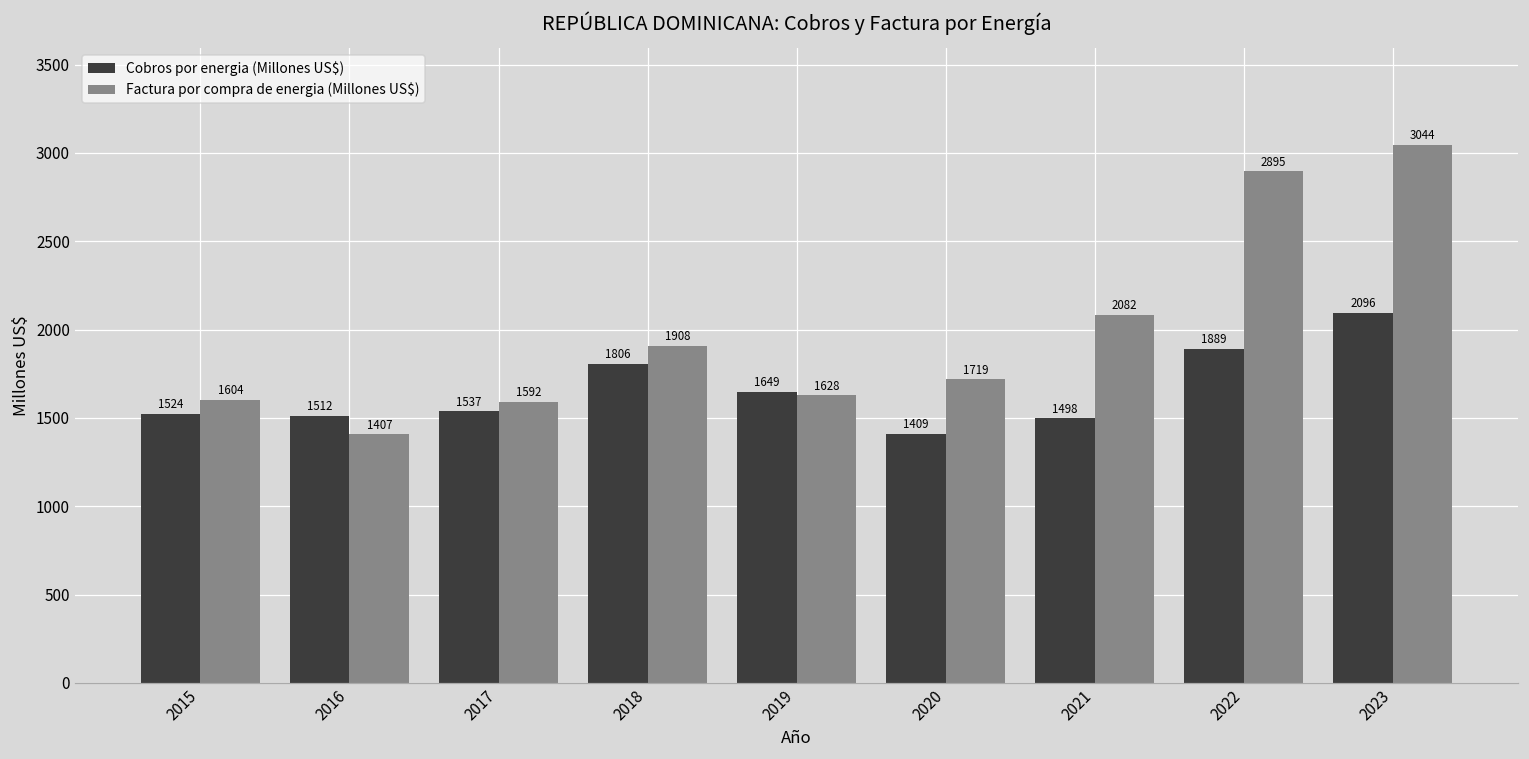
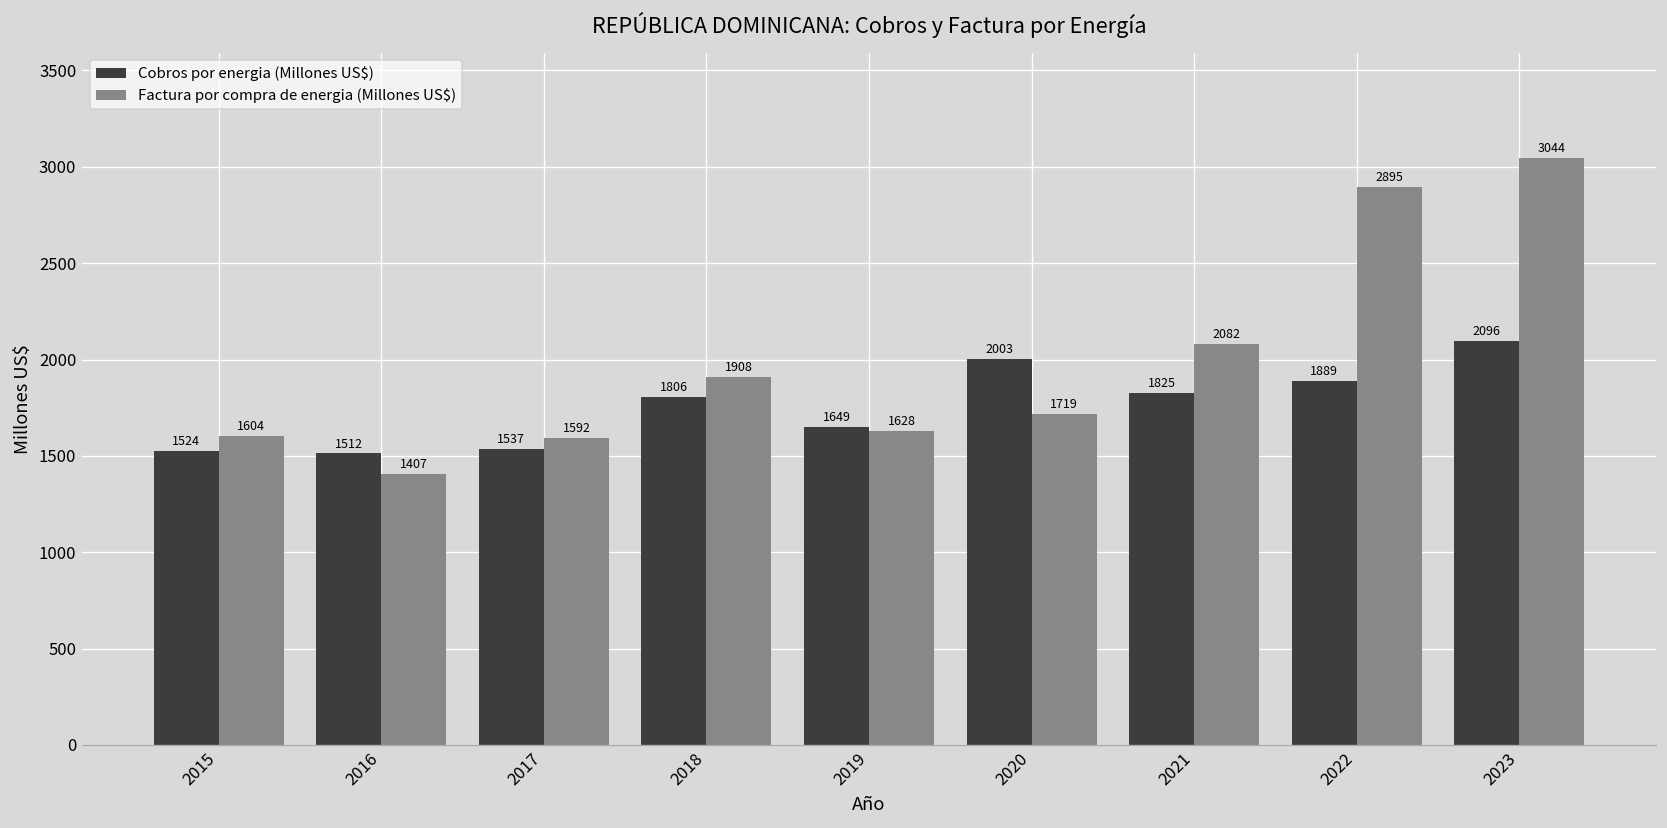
Cobros por energia (Millones US$), 2020: 1409 -> 2003
Cobros por energia (Millones US$), 2021: 1498 -> 1825
